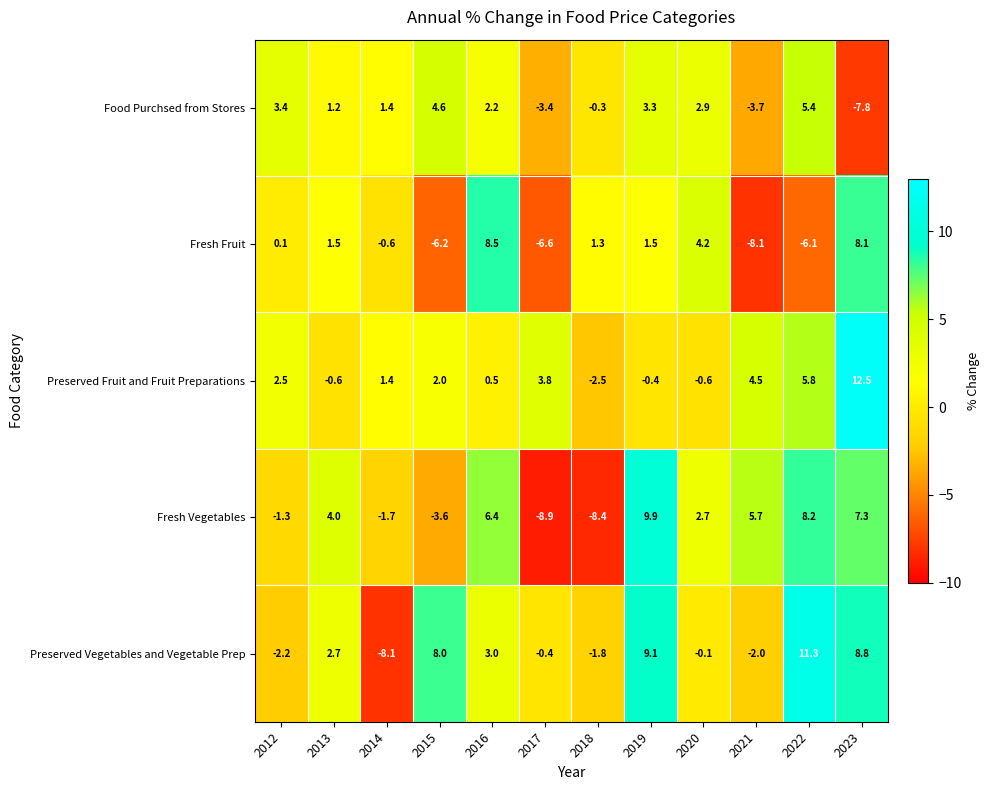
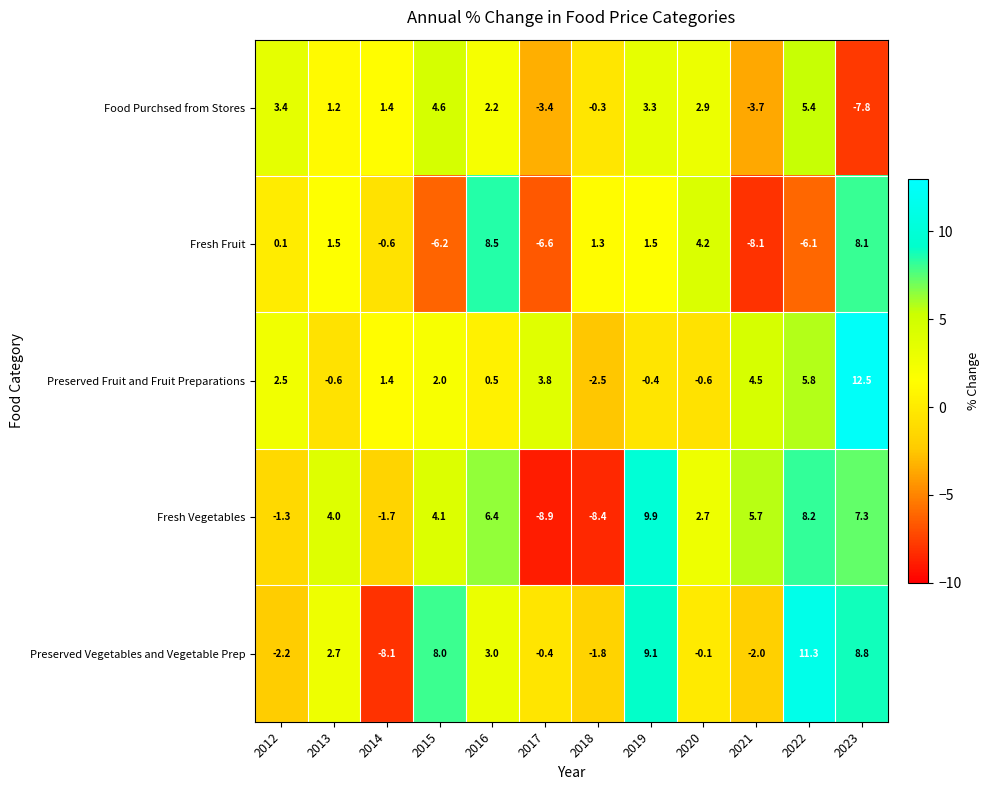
Fresh Vegetables, 2015: -3.6 -> 4.1
